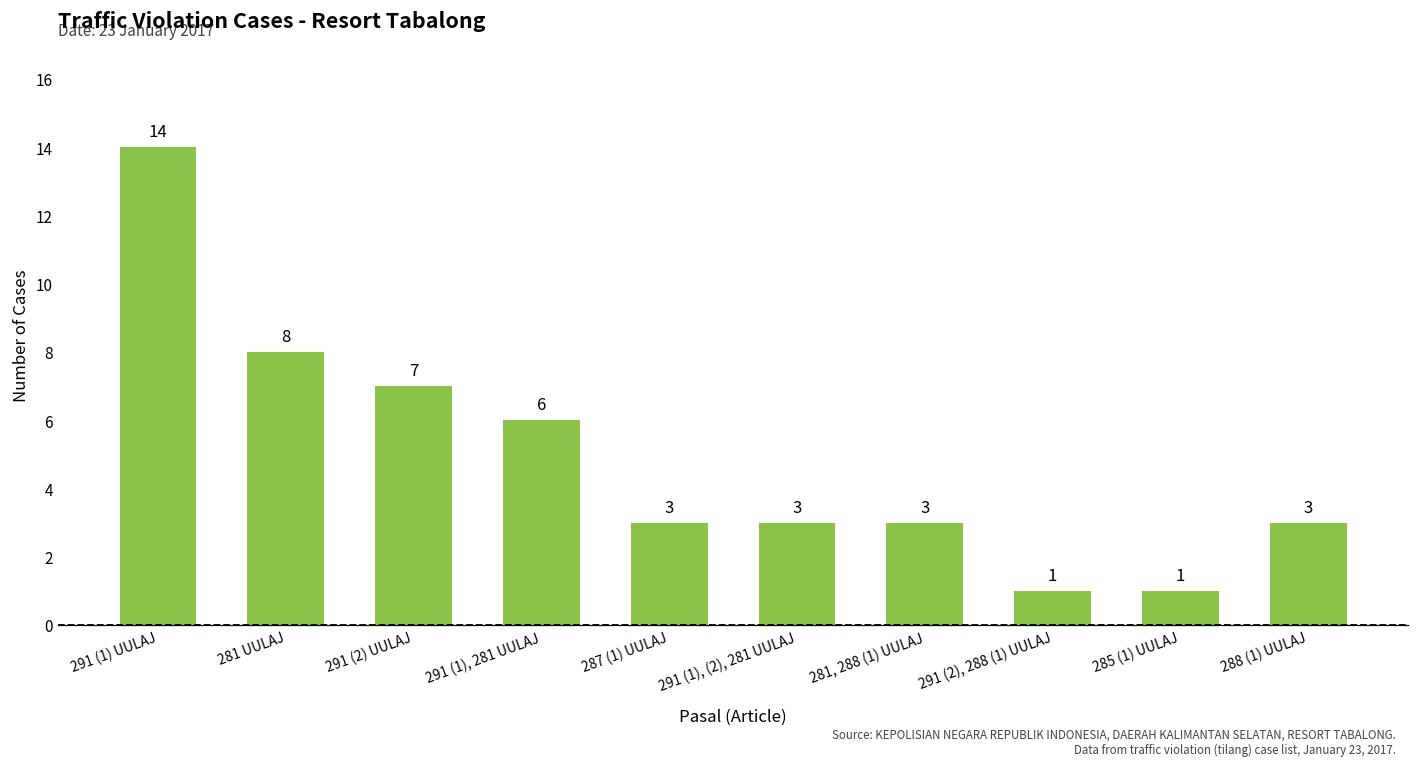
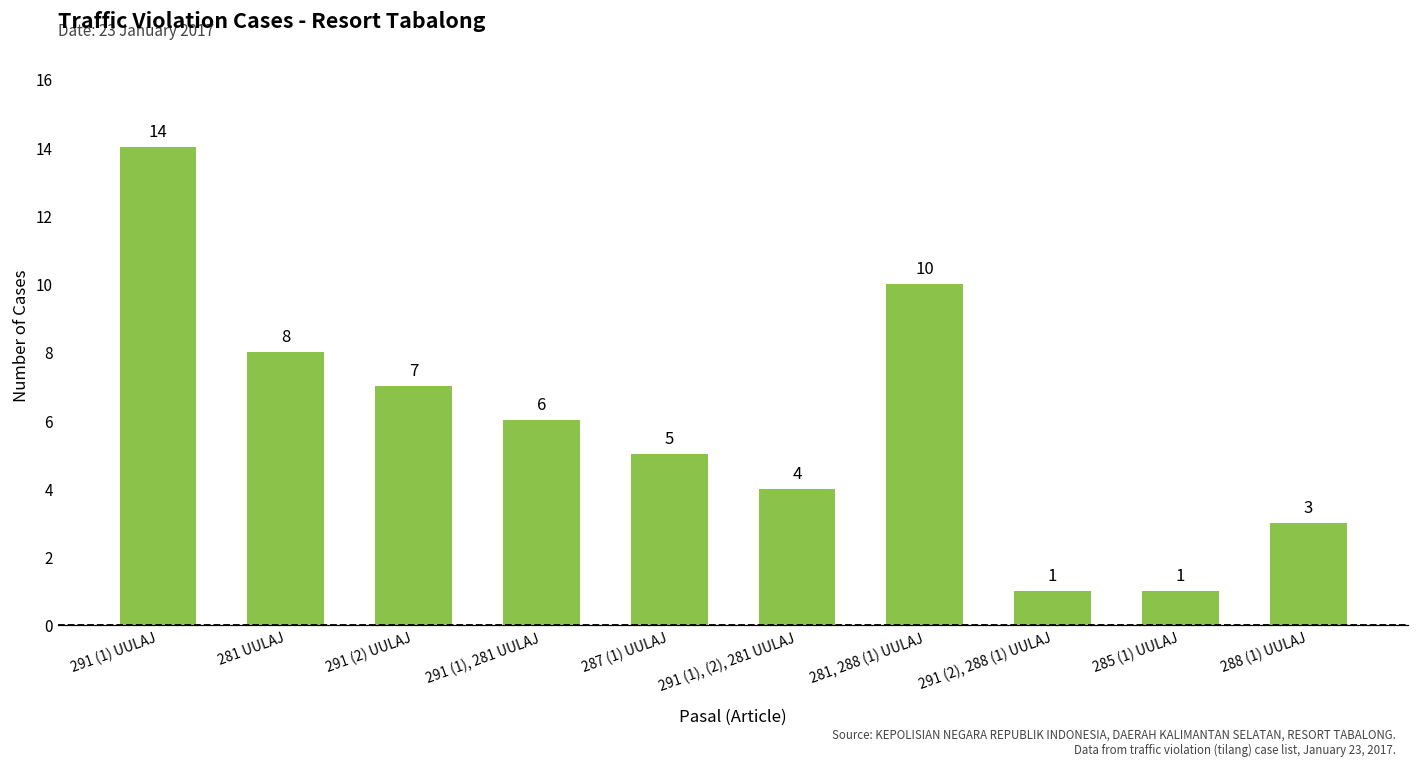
287 (1) UULAJ: 3 -> 5
291 (1), (2), 281 UULAJ: 3 -> 4
281, 288 (1) UULAJ: 3 -> 10
